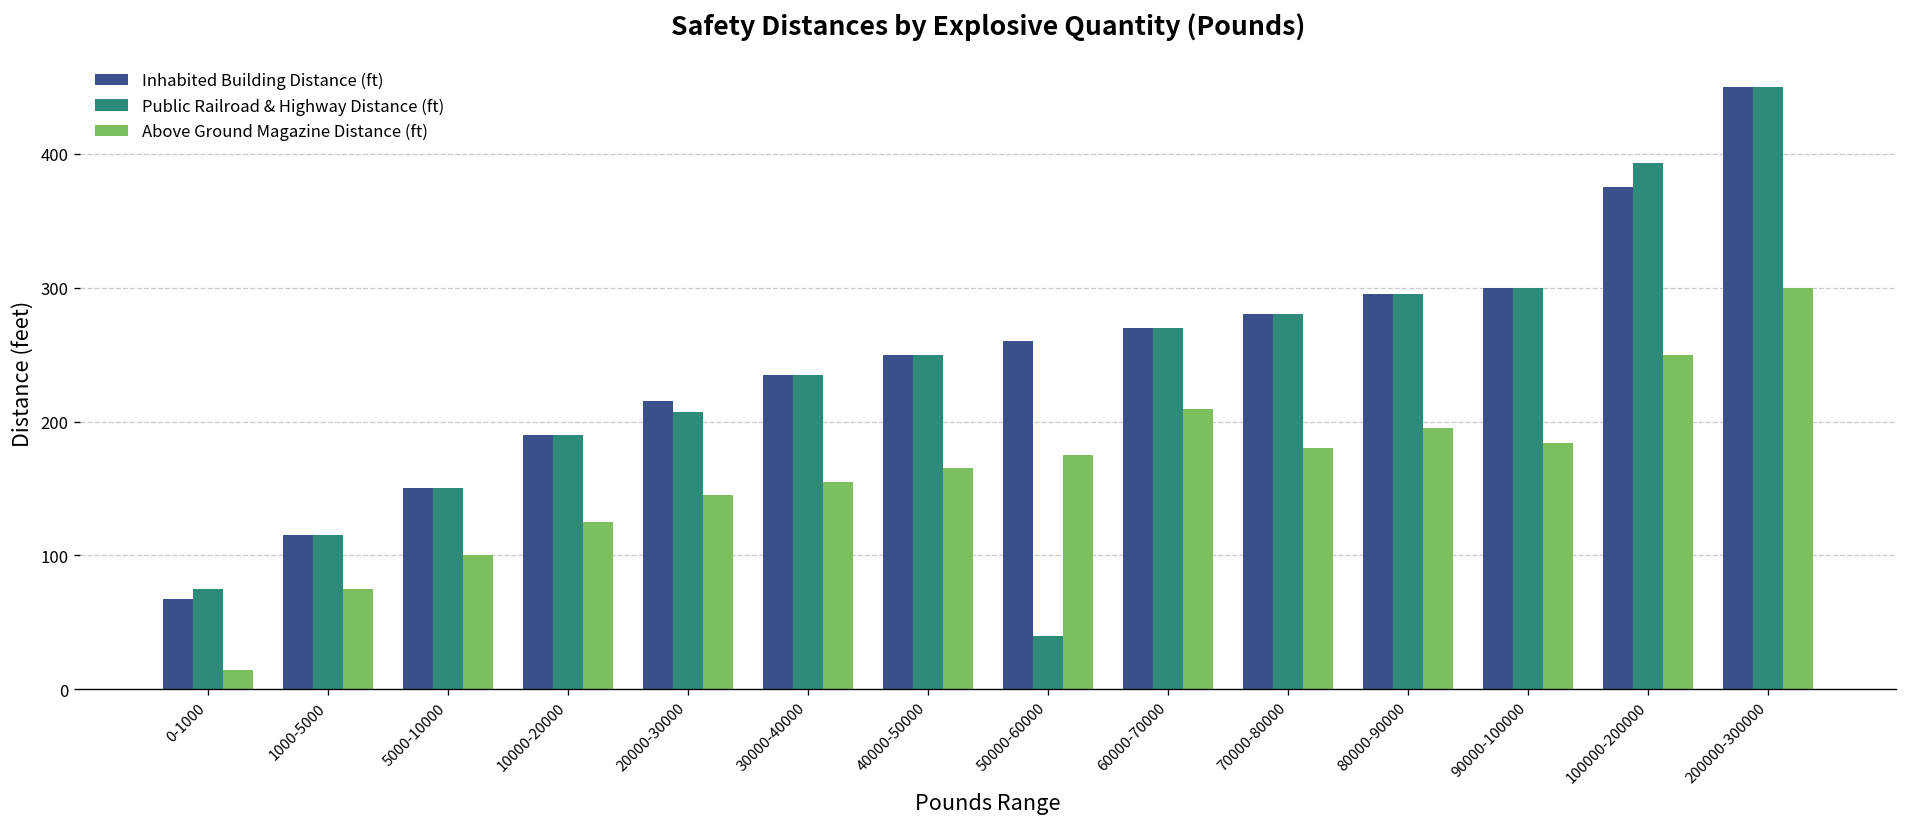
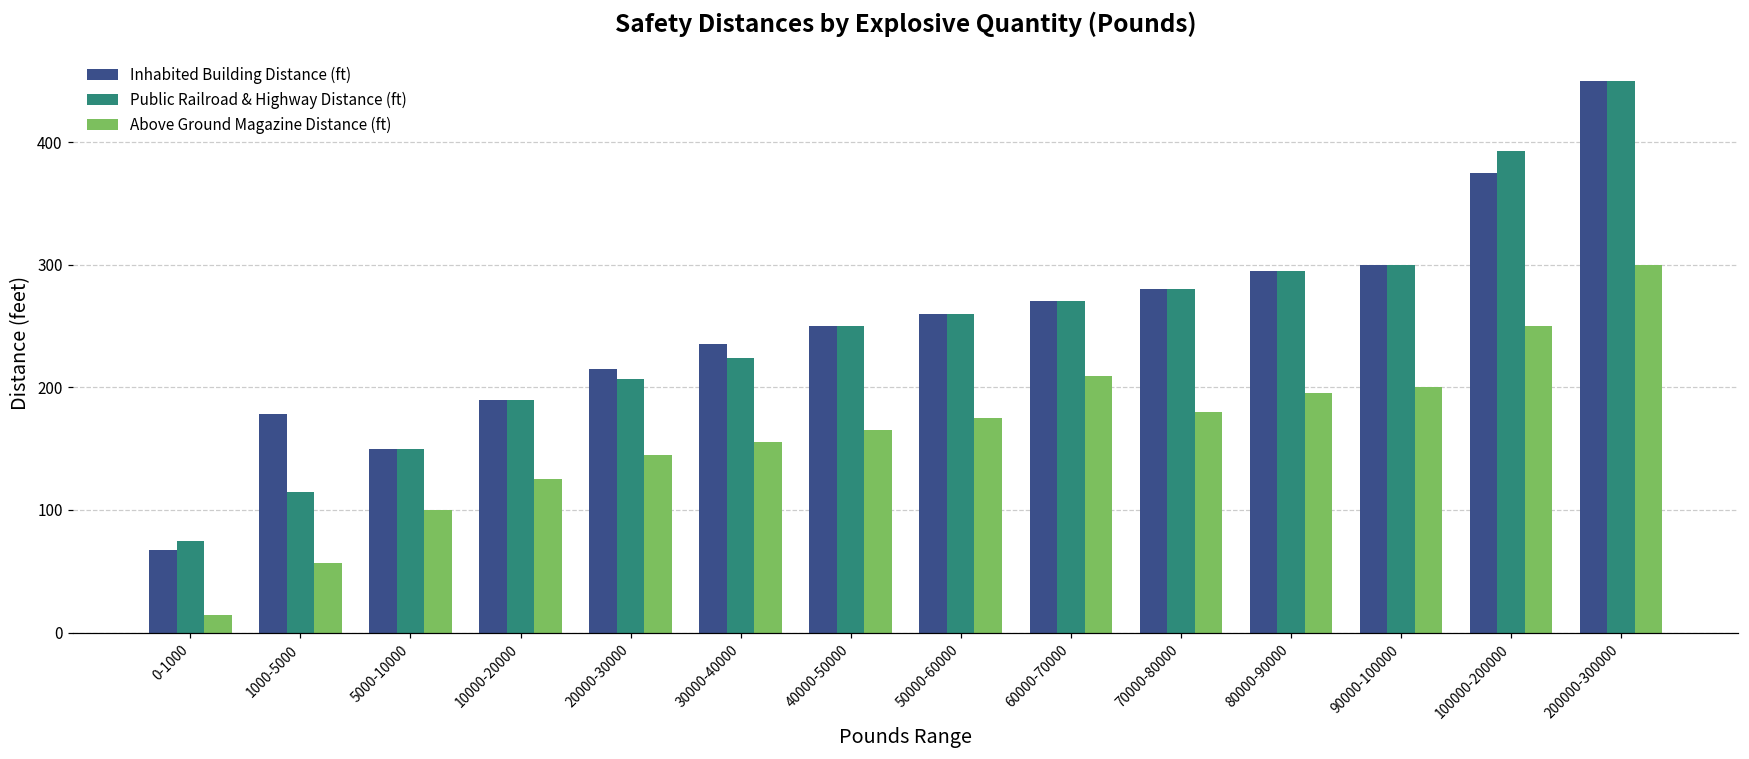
Inhabited Building Distance (ft), 1000-5000: 115 -> 178
Above Ground Magazine Distance (ft), 1000-5000: 75 -> 57
Public Railroad & Highway Distance (ft), 30000-40000: 235 -> 224
Public Railroad & Highway Distance (ft), 50000-60000: 40 -> 260
Above Ground Magazine Distance (ft), 90000-100000: 184 -> 200
